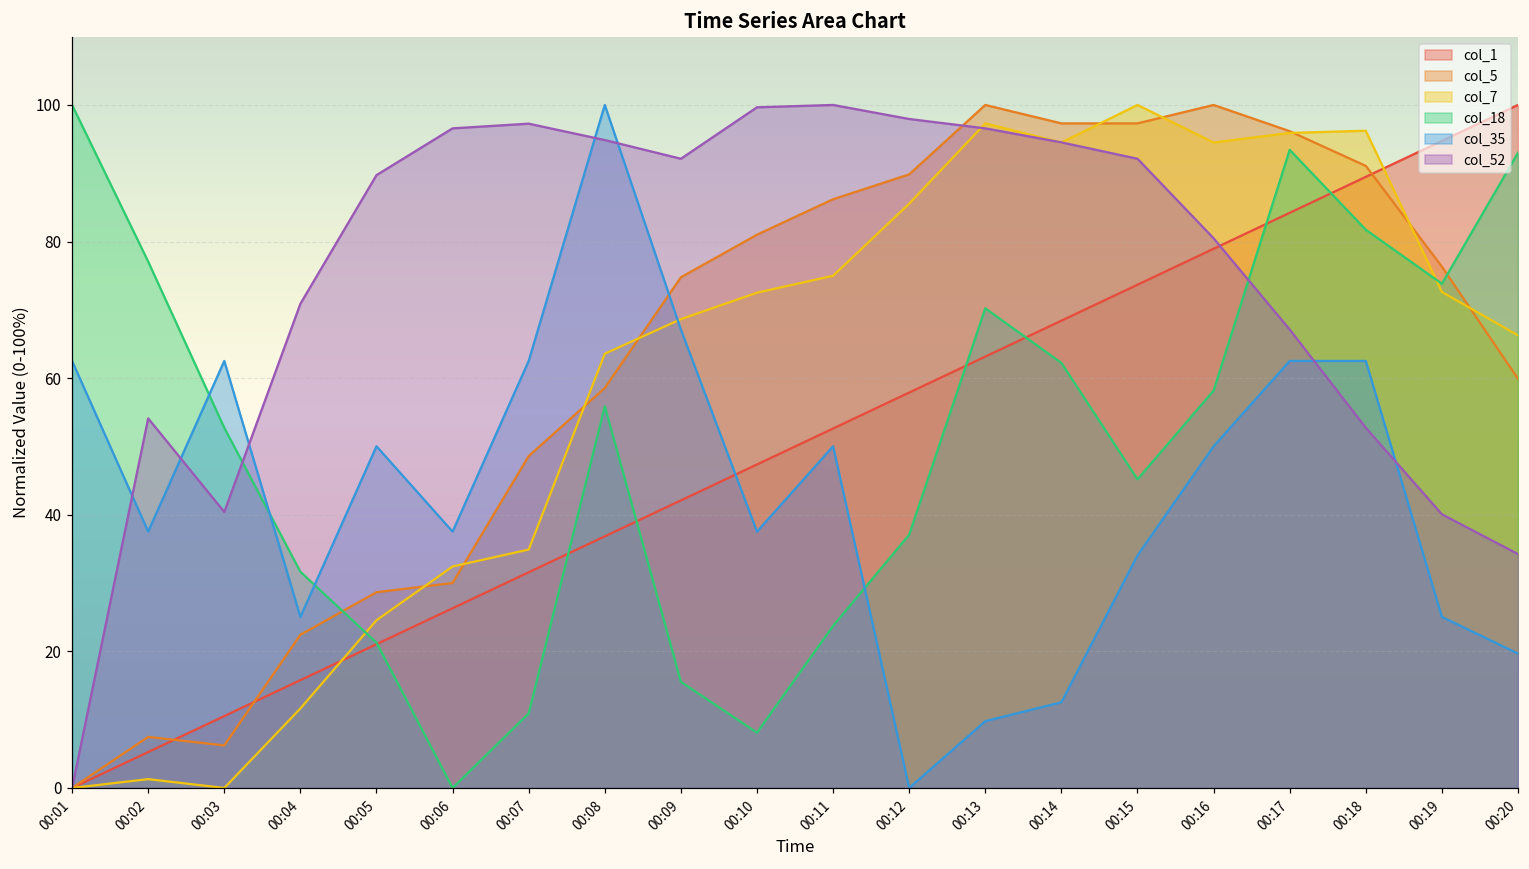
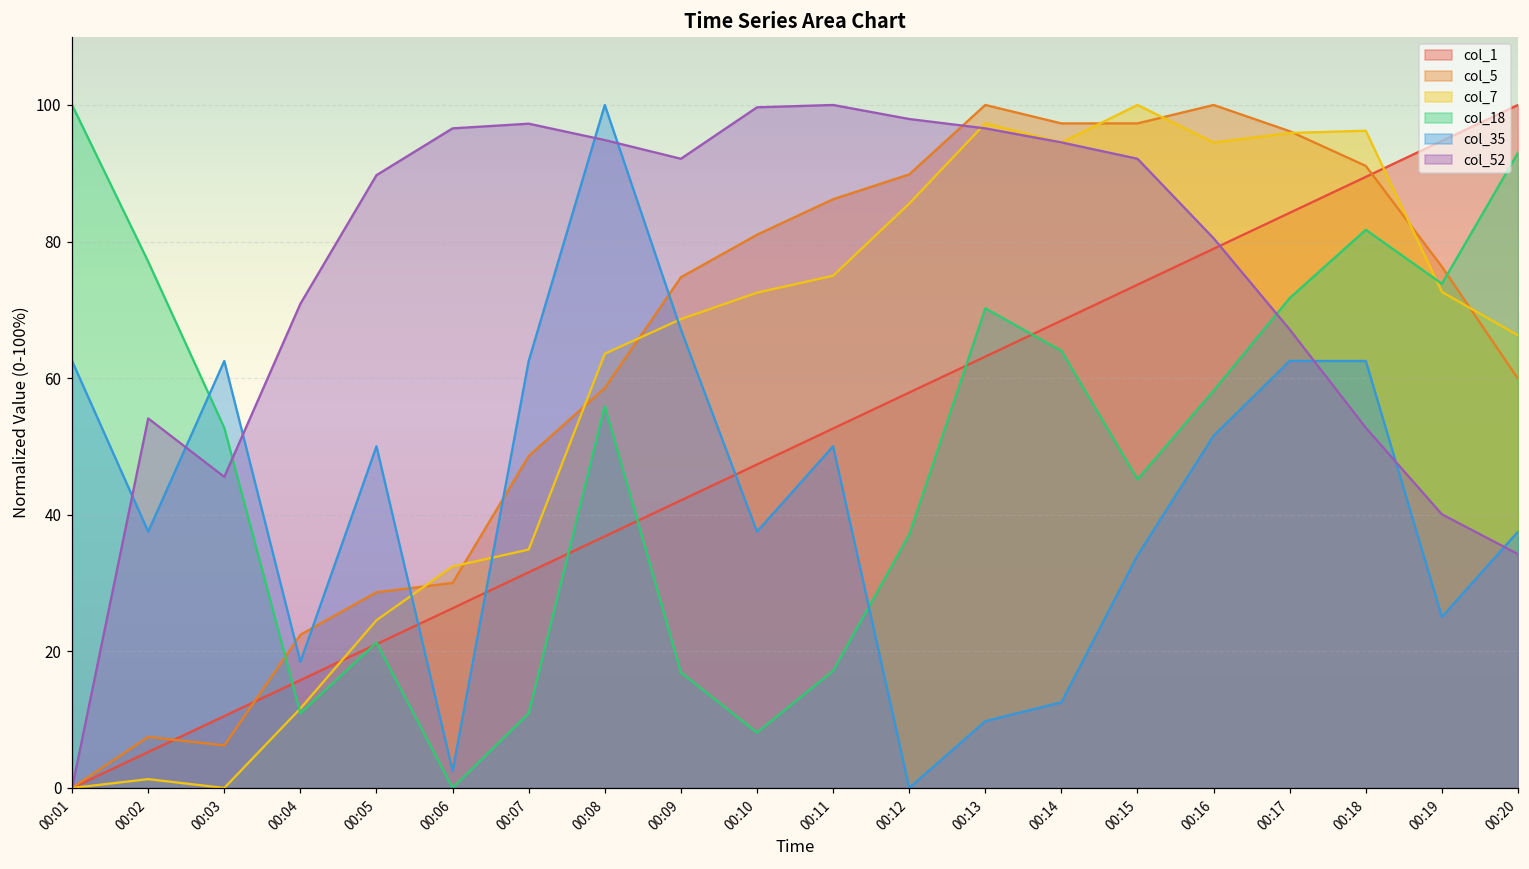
col_52, 00:03: 40 -> 46
col_18, 00:04: 32 -> 11
col_35, 00:04: 25 -> 18
col_35, 00:06: 38 -> 2
col_18, 00:09: 16 -> 17
col_18, 00:11: 24 -> 17
col_18, 00:14: 62 -> 64
col_35, 00:16: 50 -> 52
col_18, 00:17: 93 -> 72
col_35, 00:20: 20 -> 38
